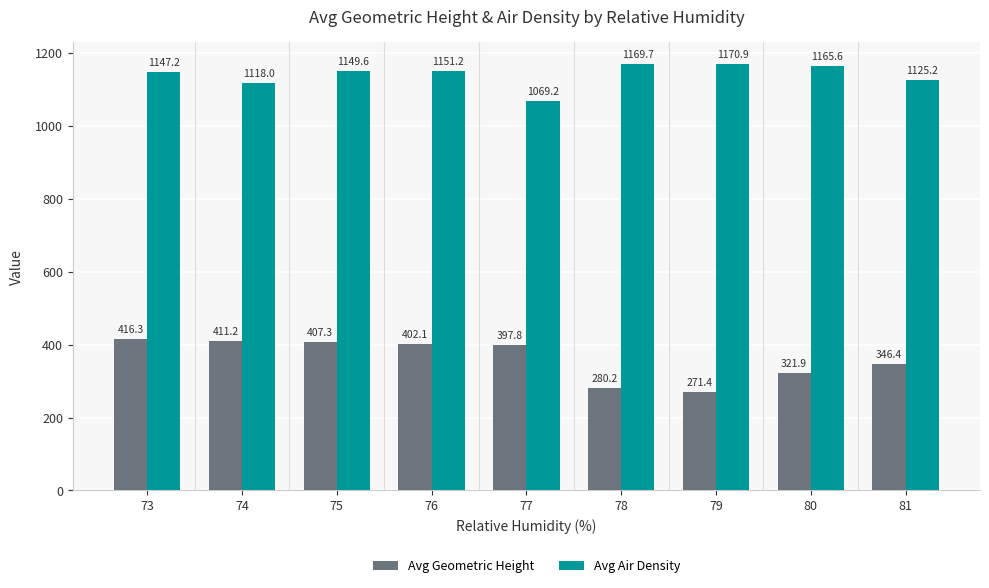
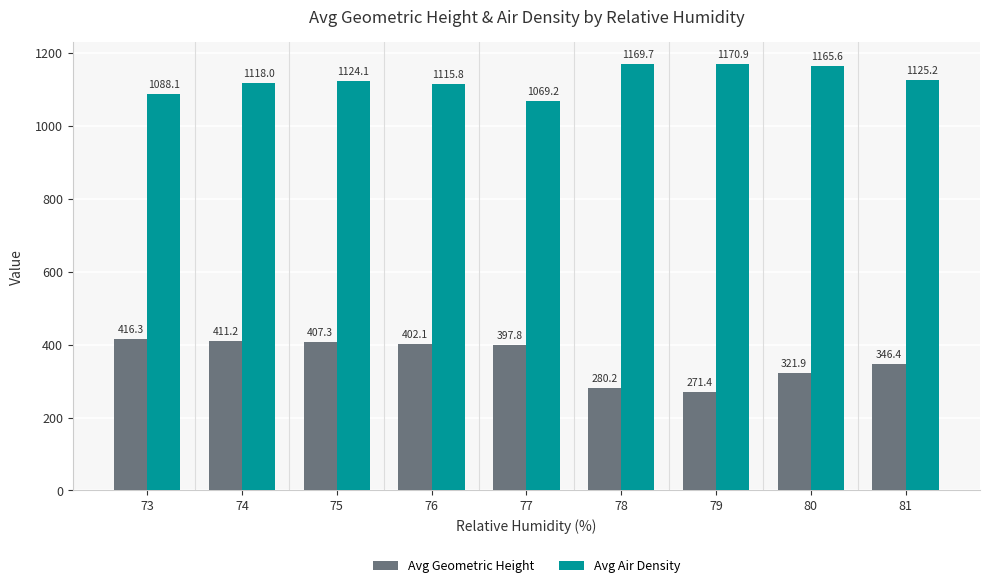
Avg Air Density, 73: 1147.2 -> 1088.1
Avg Air Density, 75: 1149.6 -> 1124.1
Avg Air Density, 76: 1151.2 -> 1115.8
